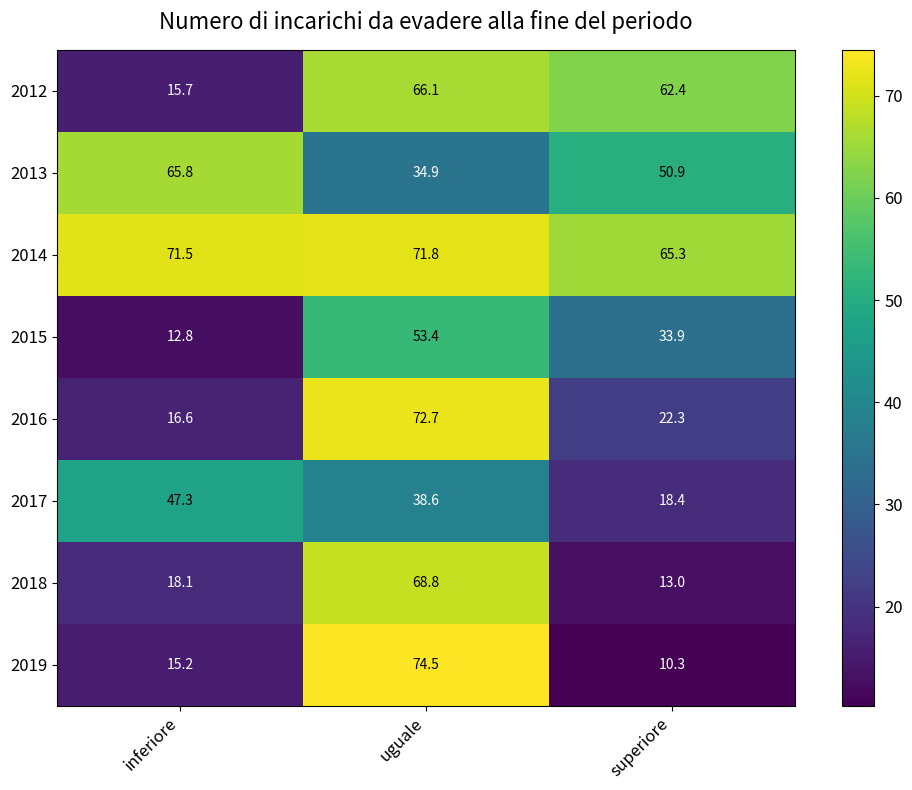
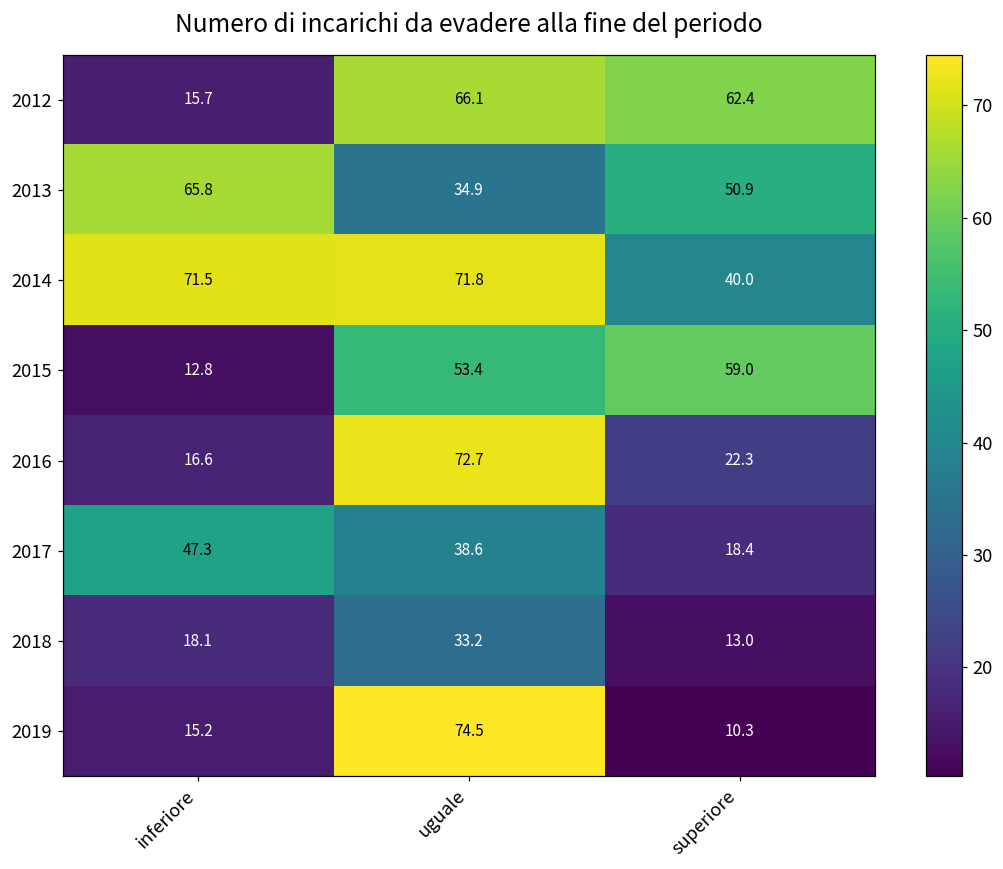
2014, superiore: 65.3 -> 40.0
2015, superiore: 33.9 -> 59.0
2018, uguale: 68.8 -> 33.2
